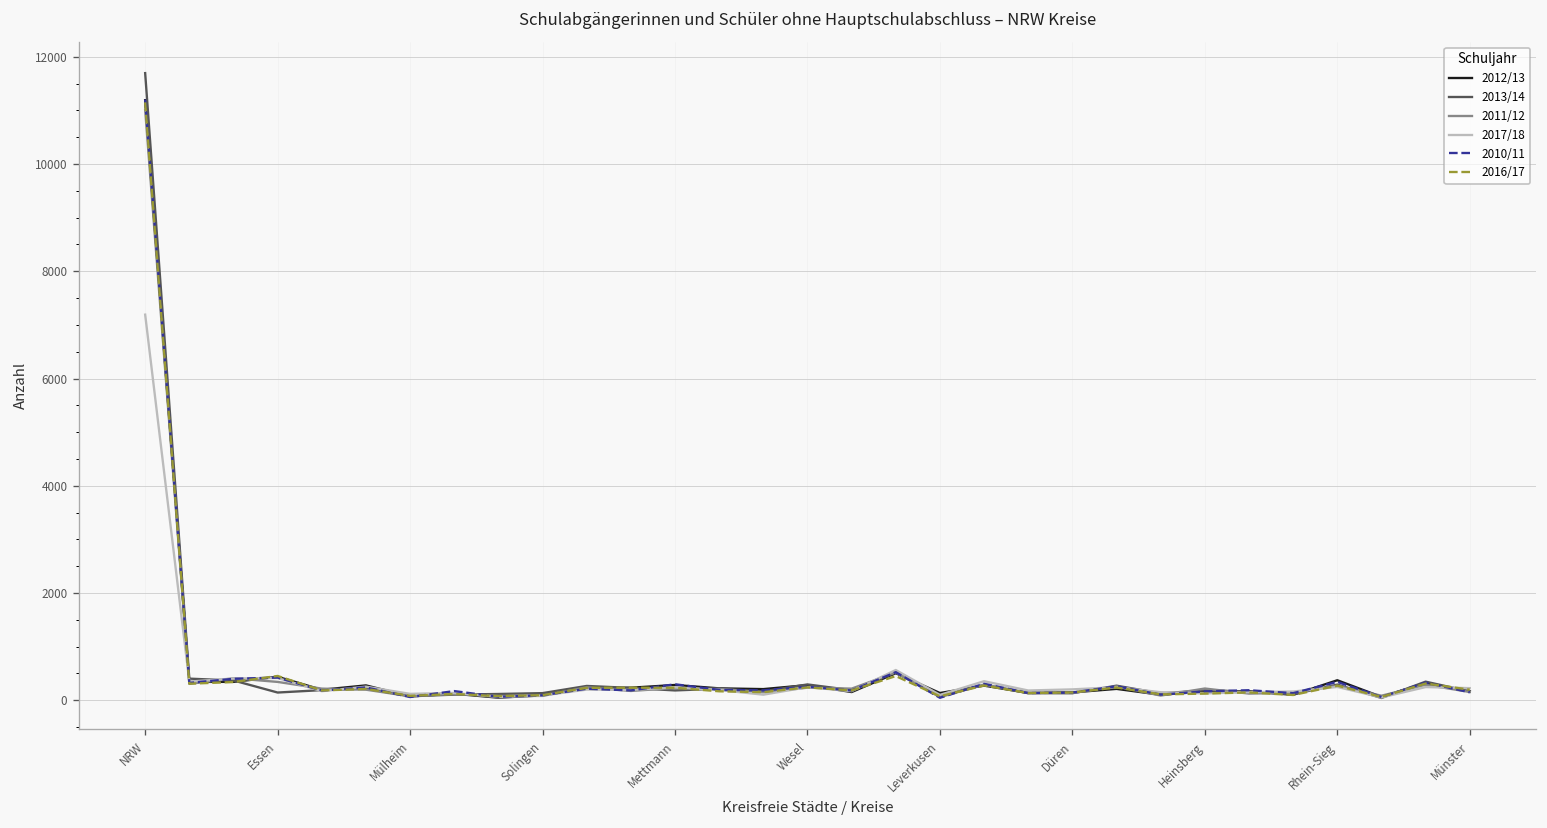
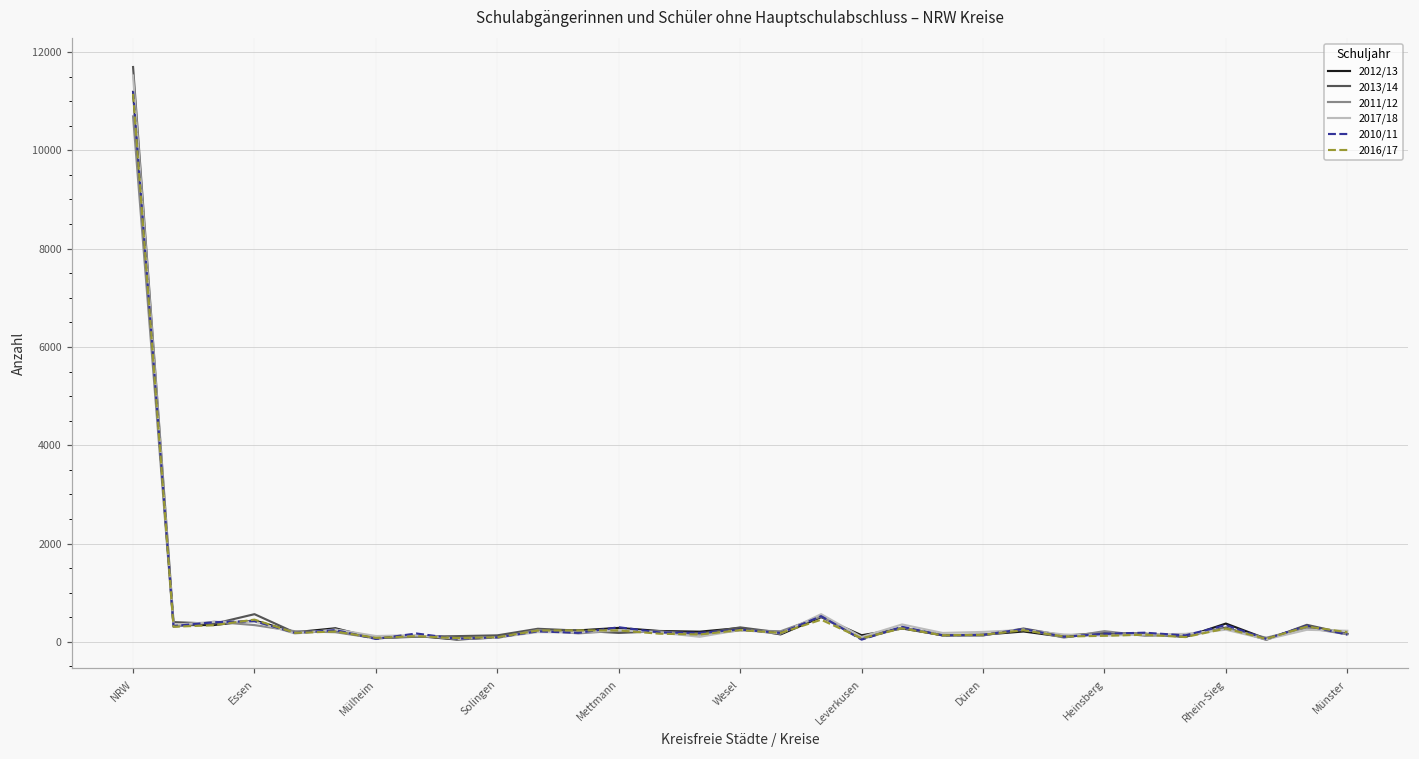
2011/12, NRW: 11000 -> 10700
2017/18, NRW: 7200 -> 11500
2013/14, Essen: 100 -> 600
